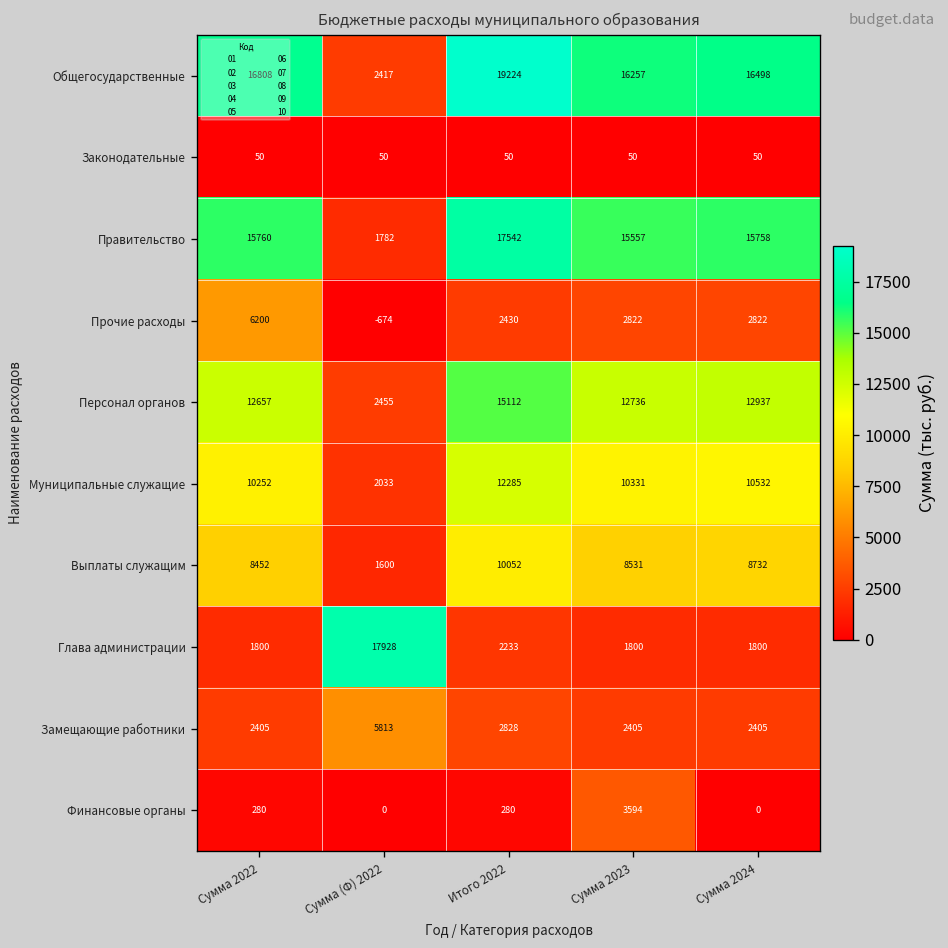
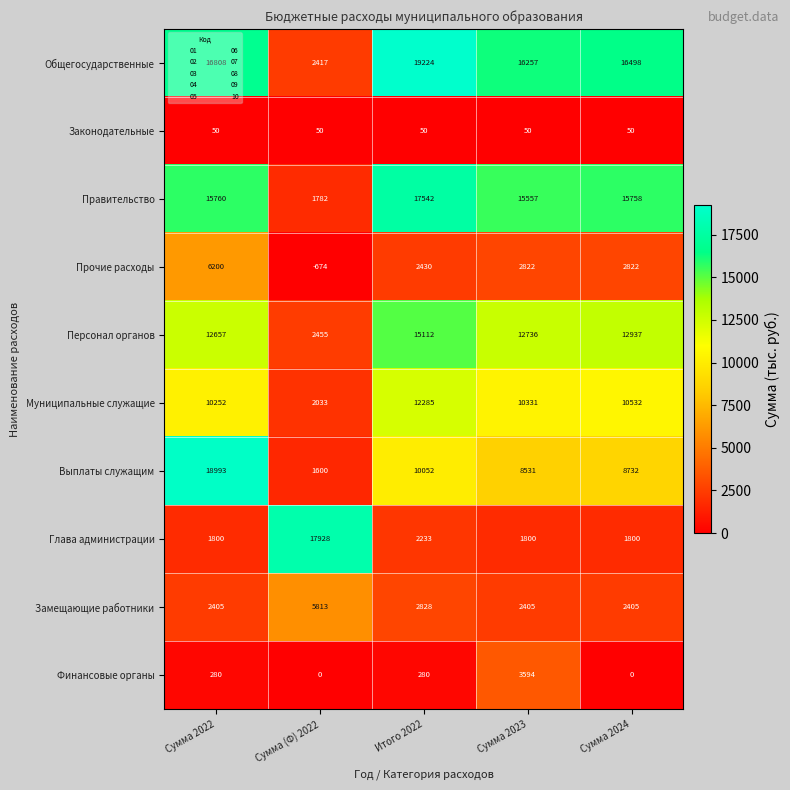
Выплаты служащим, Сумма 2022: 8452 -> 18993
